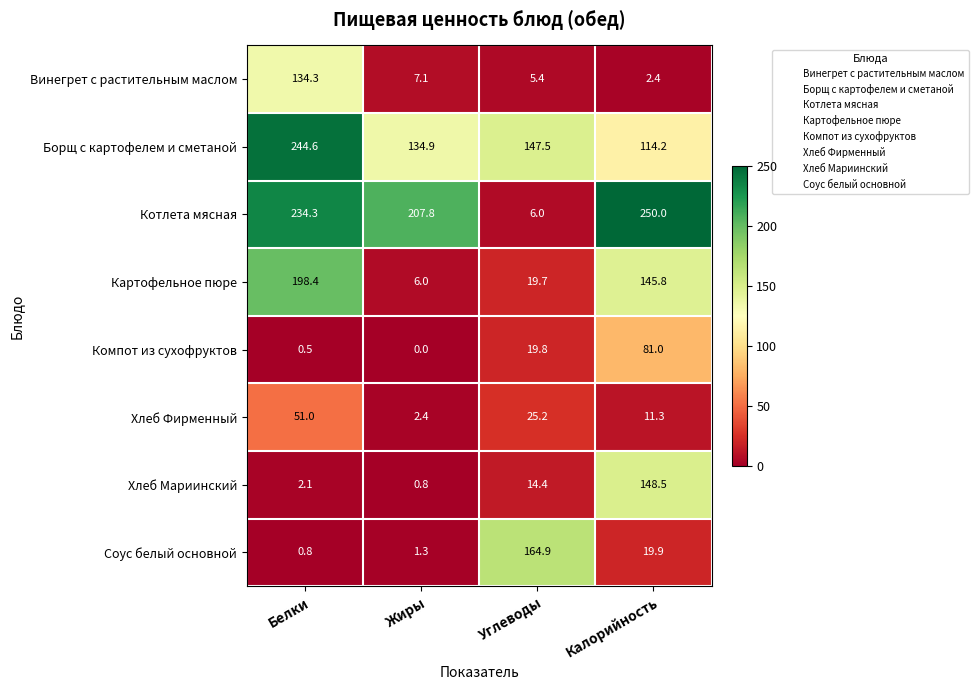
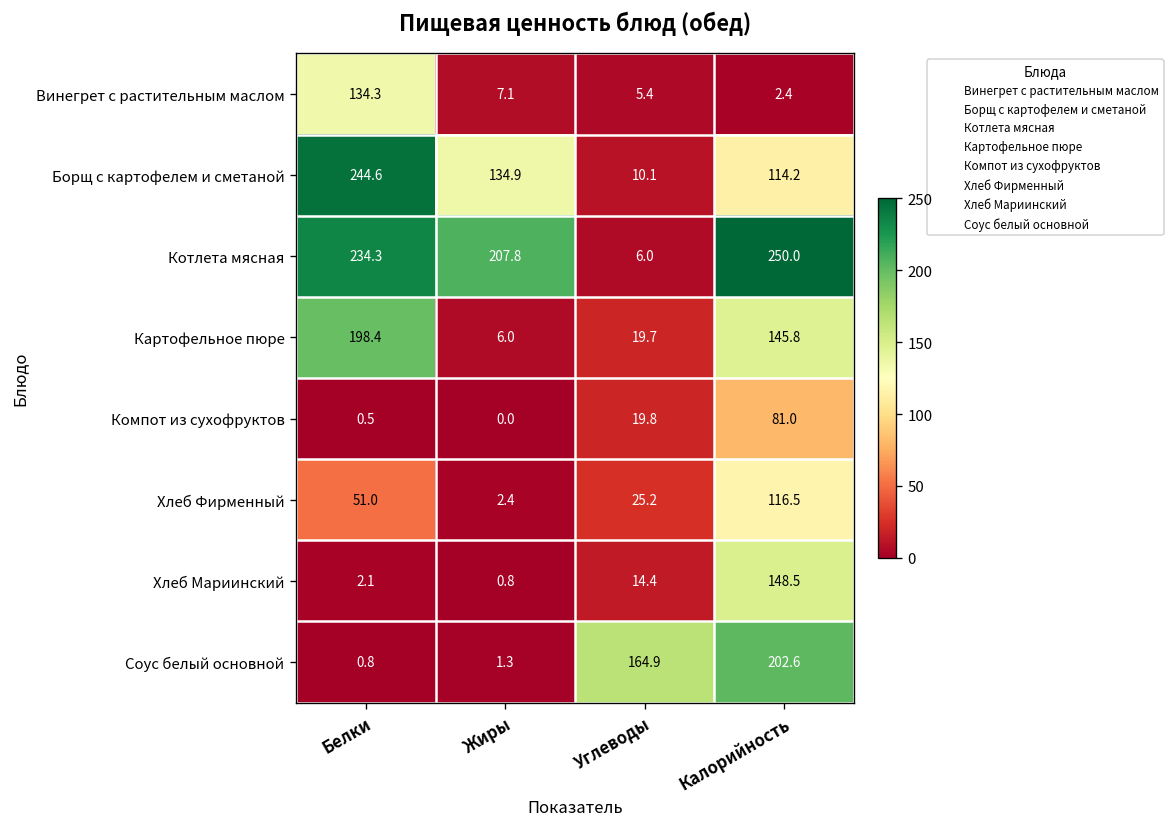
Борщ с картофелем и сметаной, Углеводы: 147.5 -> 10.1
Хлеб Фирменный, Калорийность: 11.3 -> 116.5
Соус белый основной, Калорийность: 19.9 -> 202.6
